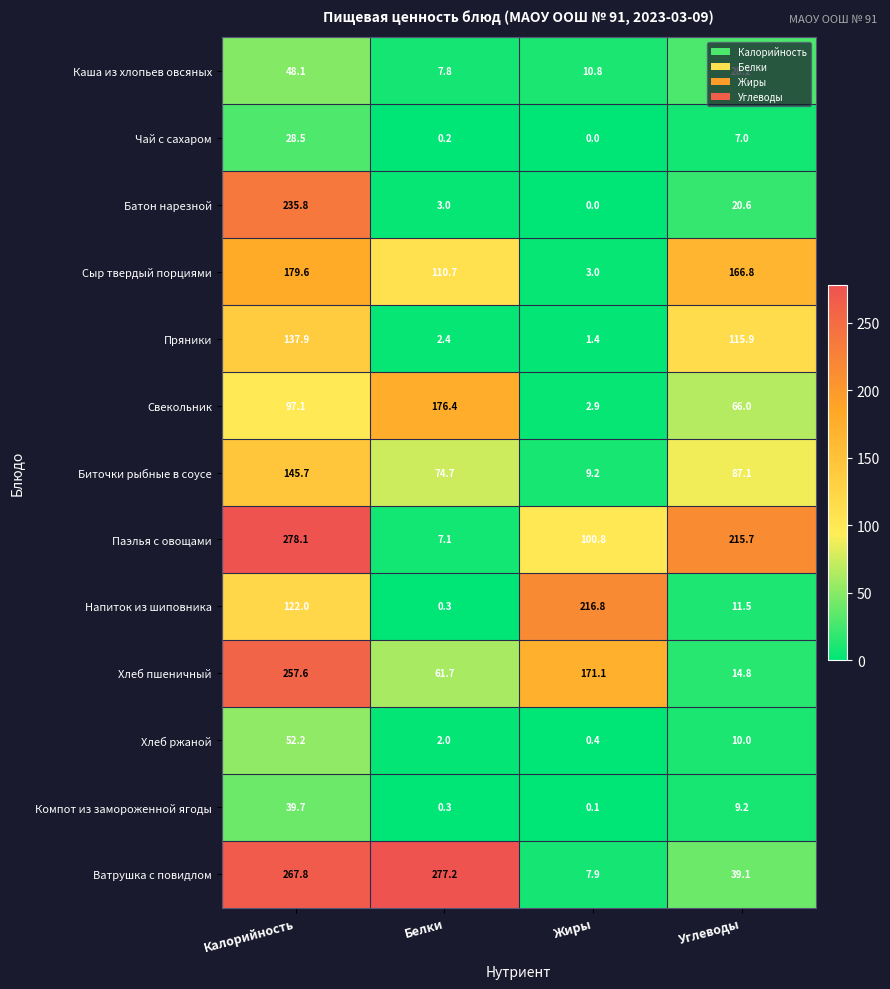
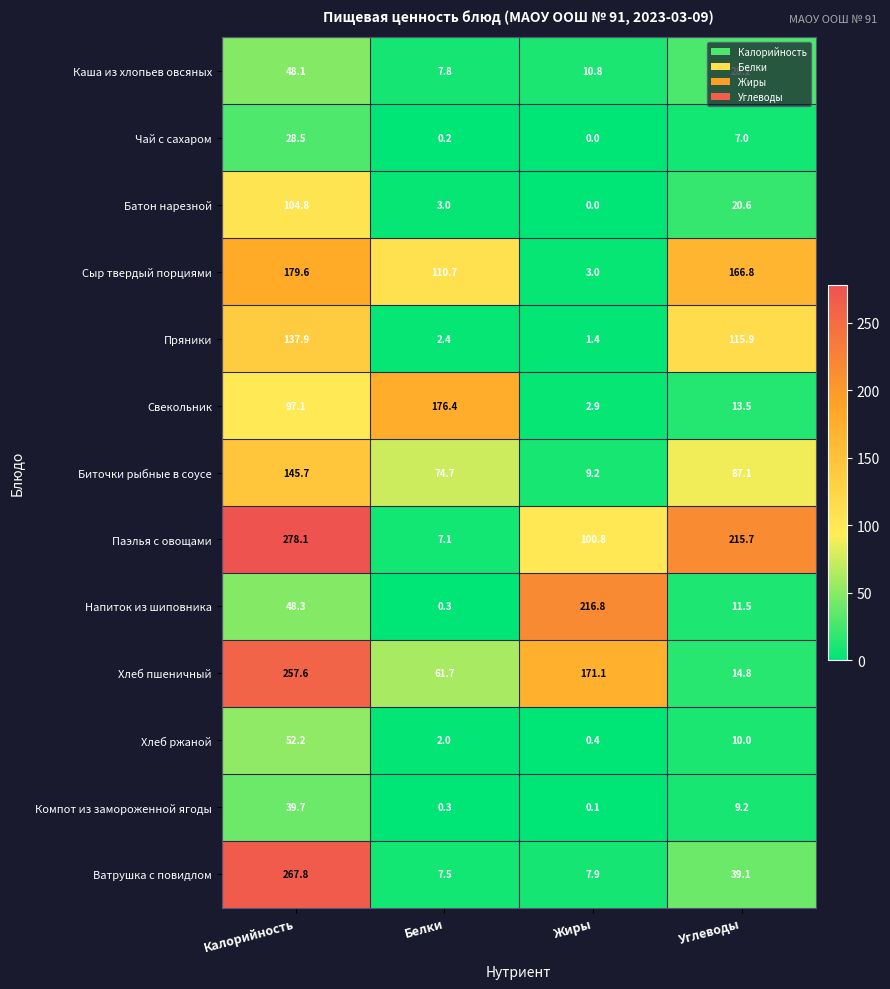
Батон нарезной, Калорийность: 235.8 -> 104.8
Свекольник, Углеводы: 66.0 -> 13.5
Напиток из шиповника, Калорийность: 122.0 -> 48.3
Ватрушка с повидлом, Белки: 277.2 -> 7.5
